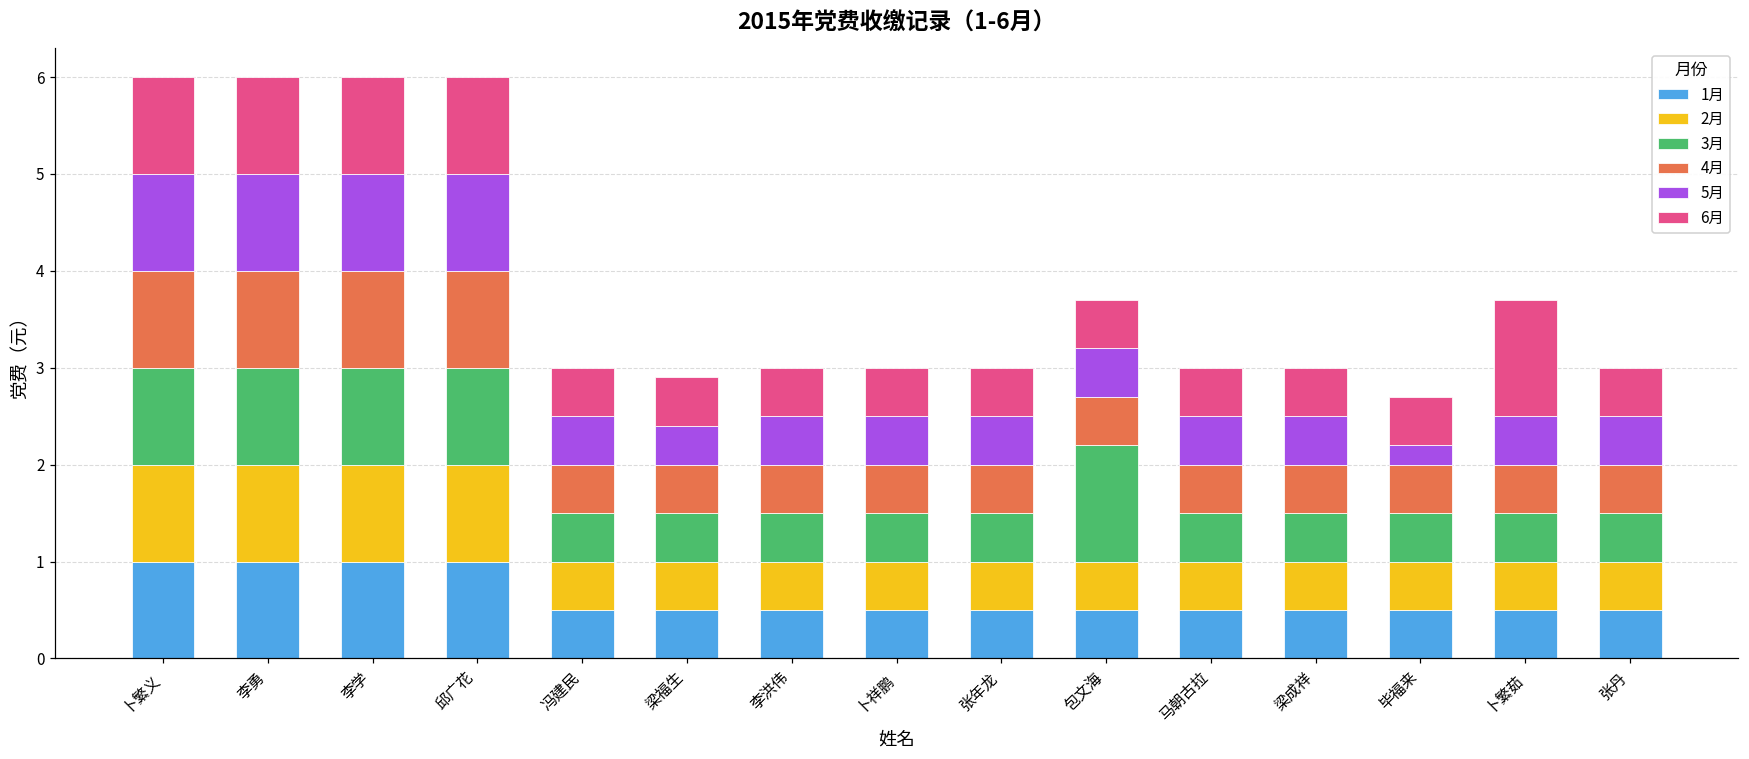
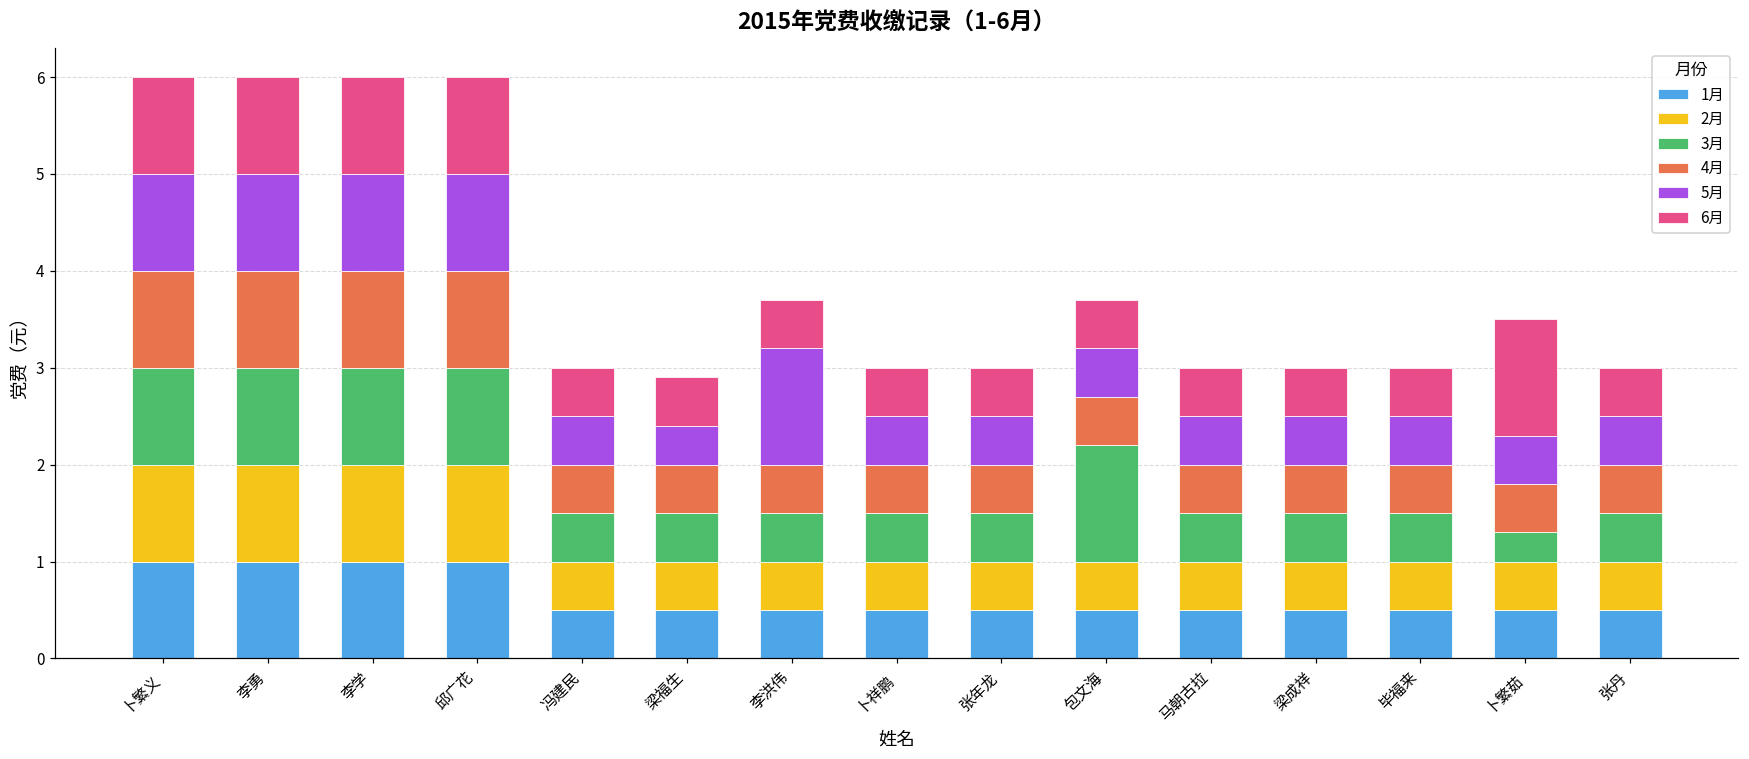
5月, 李洪伟: 0.5 -> 1.2
5月, 毕福来: 0.2 -> 0.5
3月, 卜繁茹: 0.5 -> 0.3
